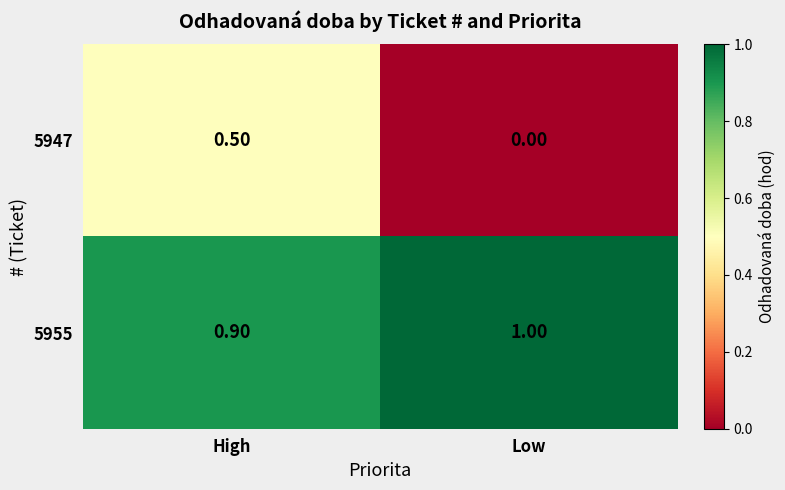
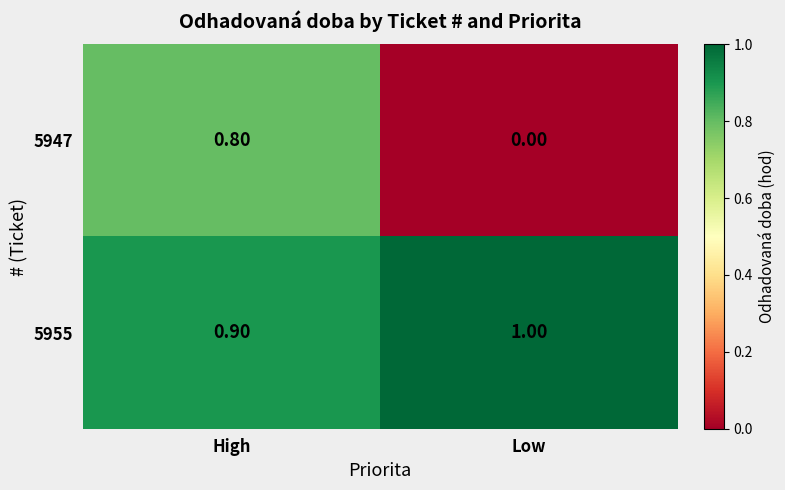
5947, High: 0.50 -> 0.80
